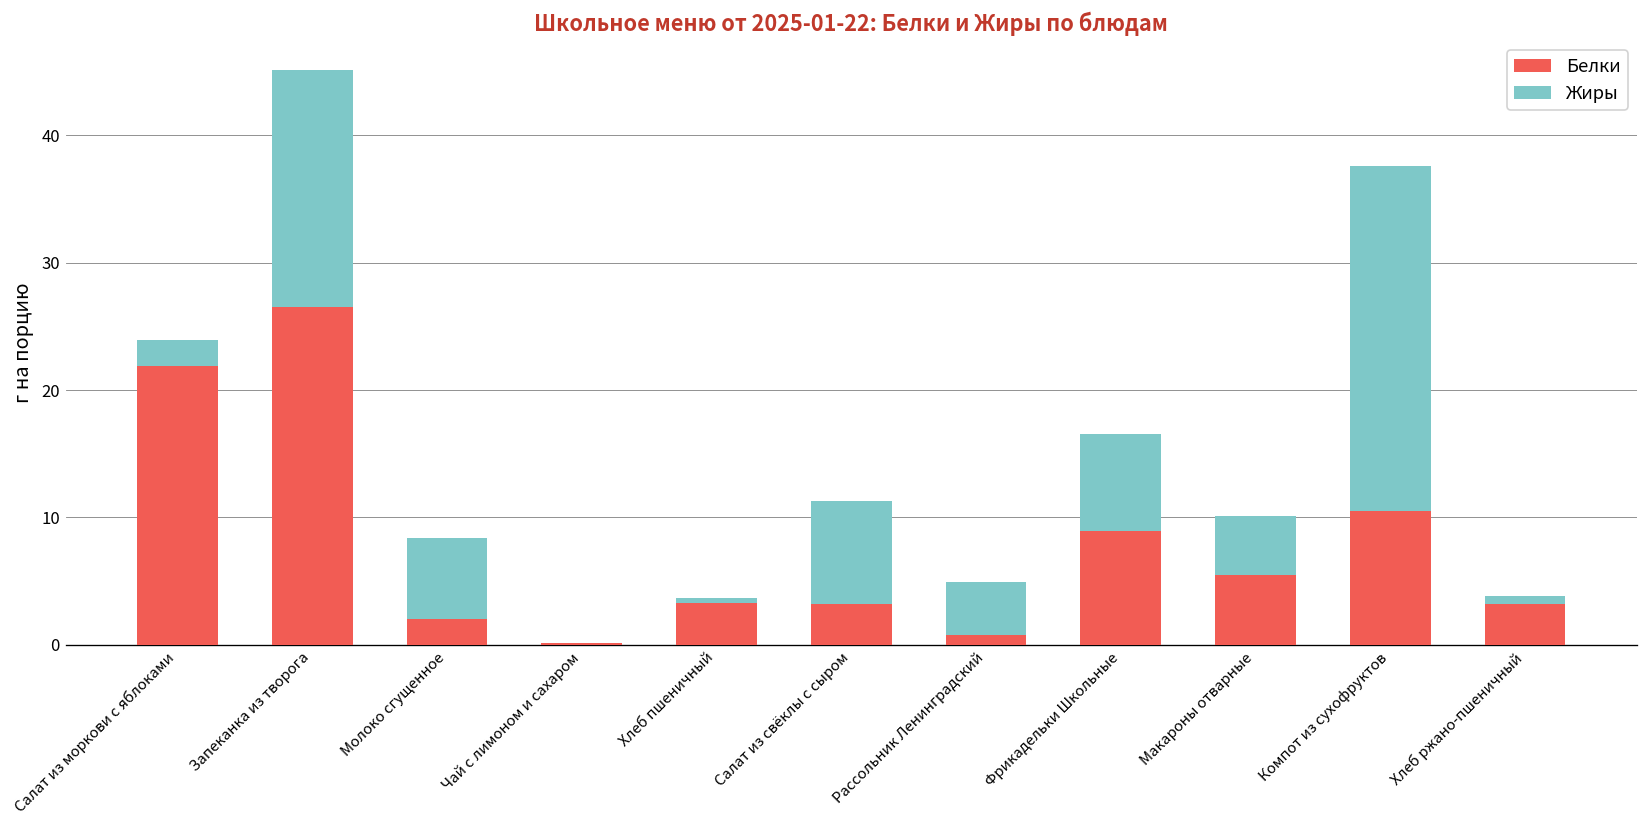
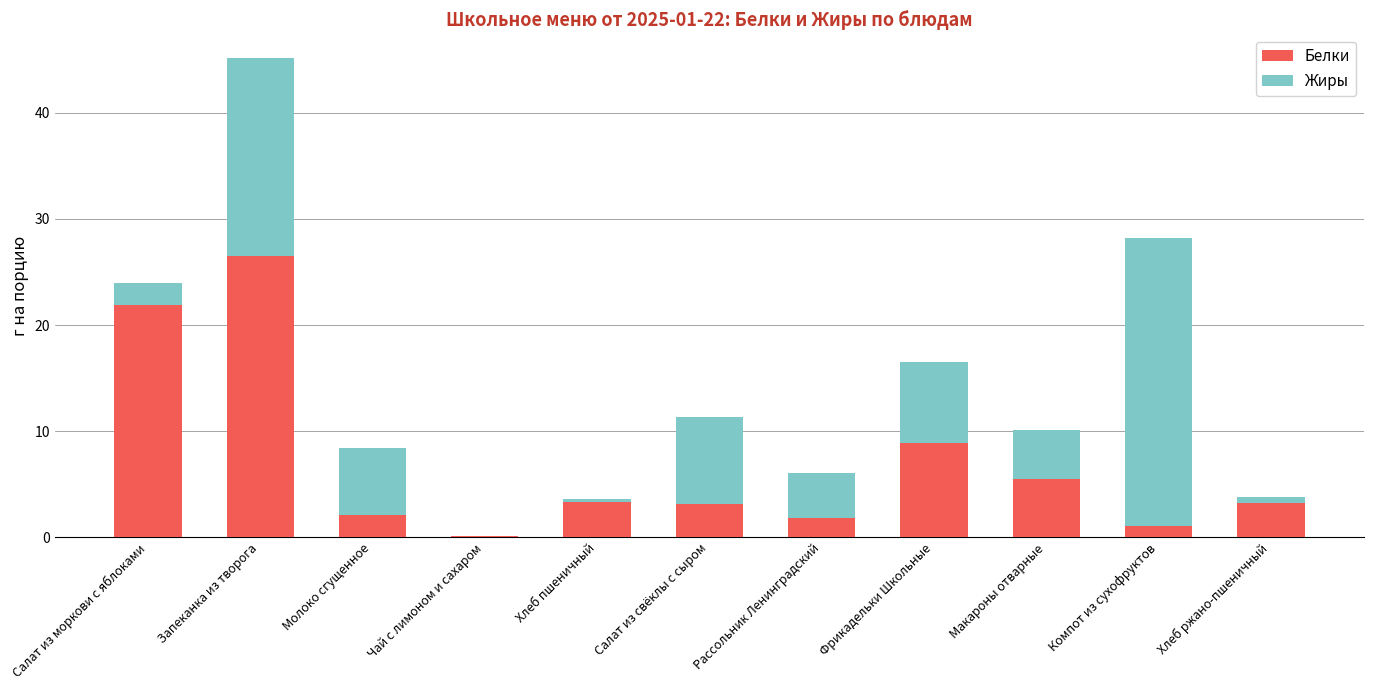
Белки, Рассольник Ленинградский: 0.7 -> 1.8
Белки, Компот из сухофруктов: 10.5 -> 1.0
